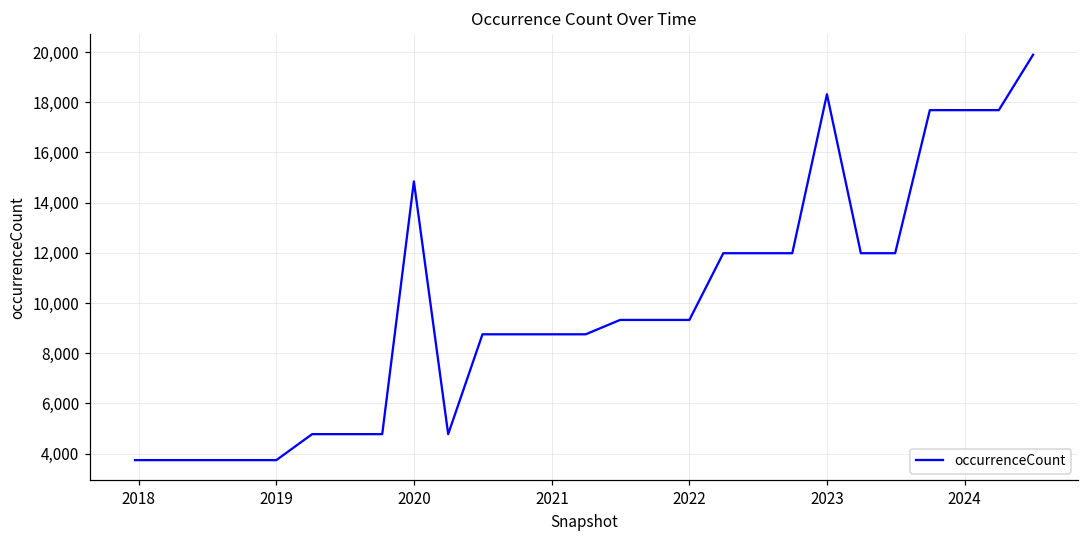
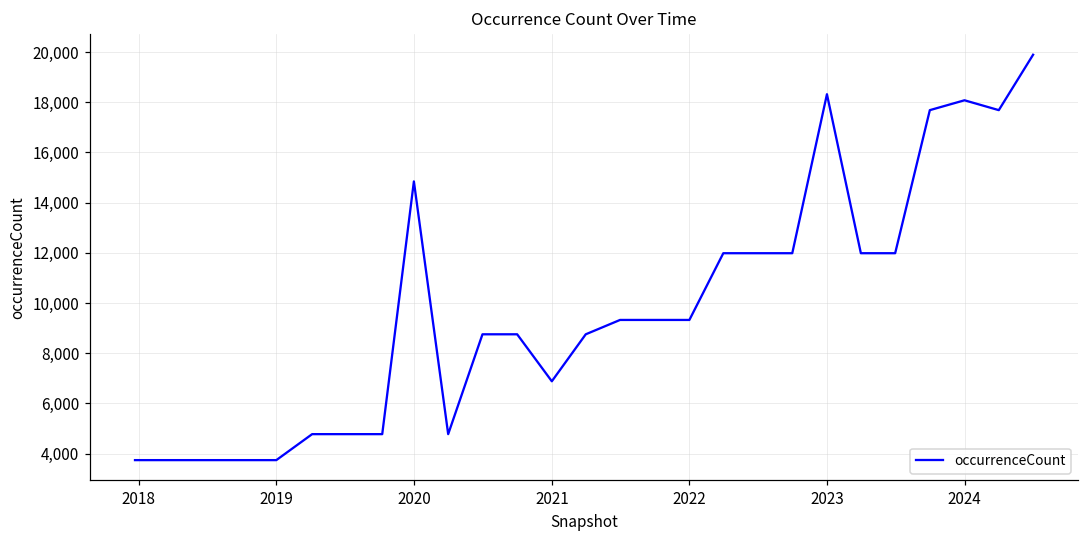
2021: 8,800 -> 6,900
2024: 17,700 -> 18,100
